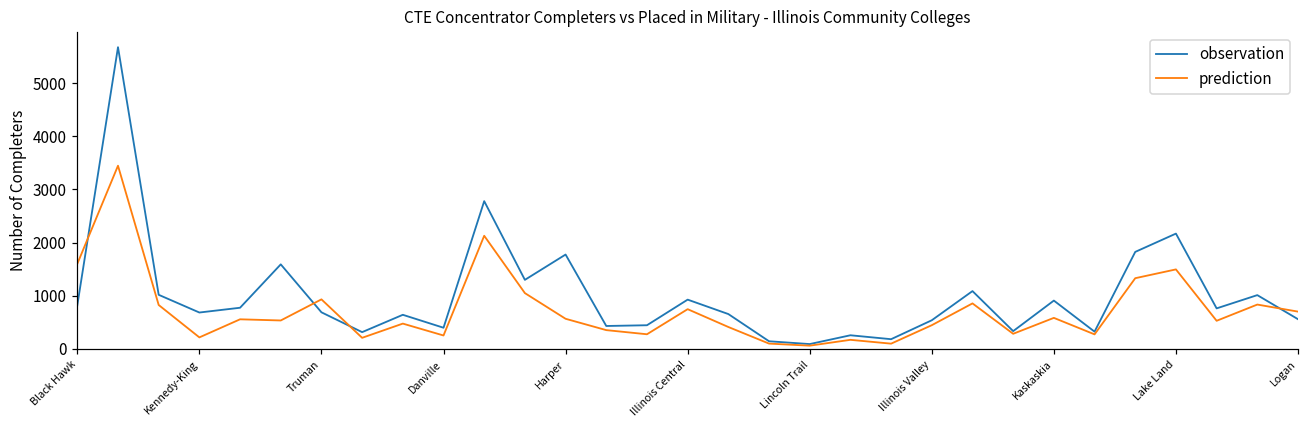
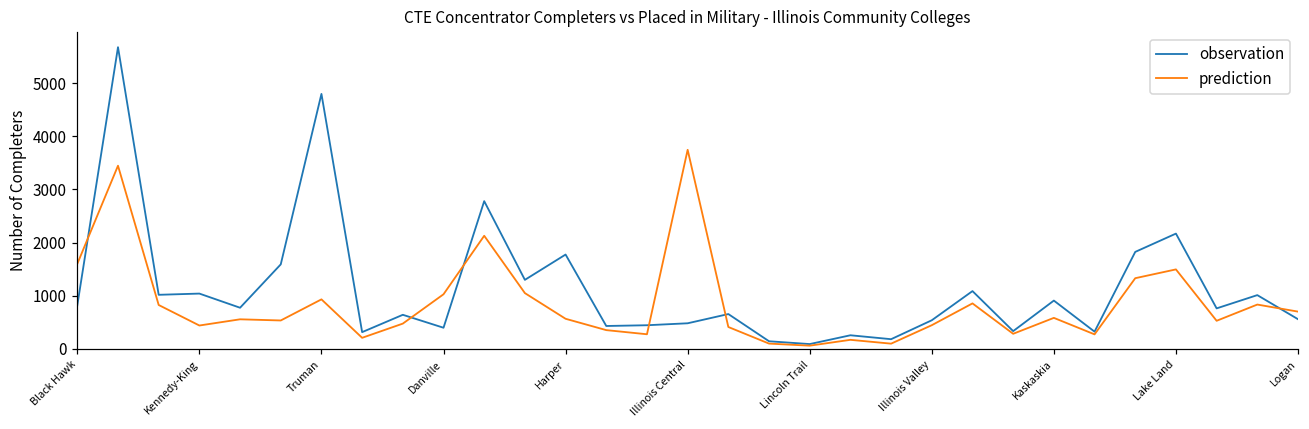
observation, Kennedy-King: 700 -> 1000
prediction, Kennedy-King: 200 -> 400
observation, Truman: 700 -> 4800
prediction, Danville: 200 -> 1000
observation, Illinois Central: 900 -> 500
prediction, Illinois Central: 700 -> 3700
